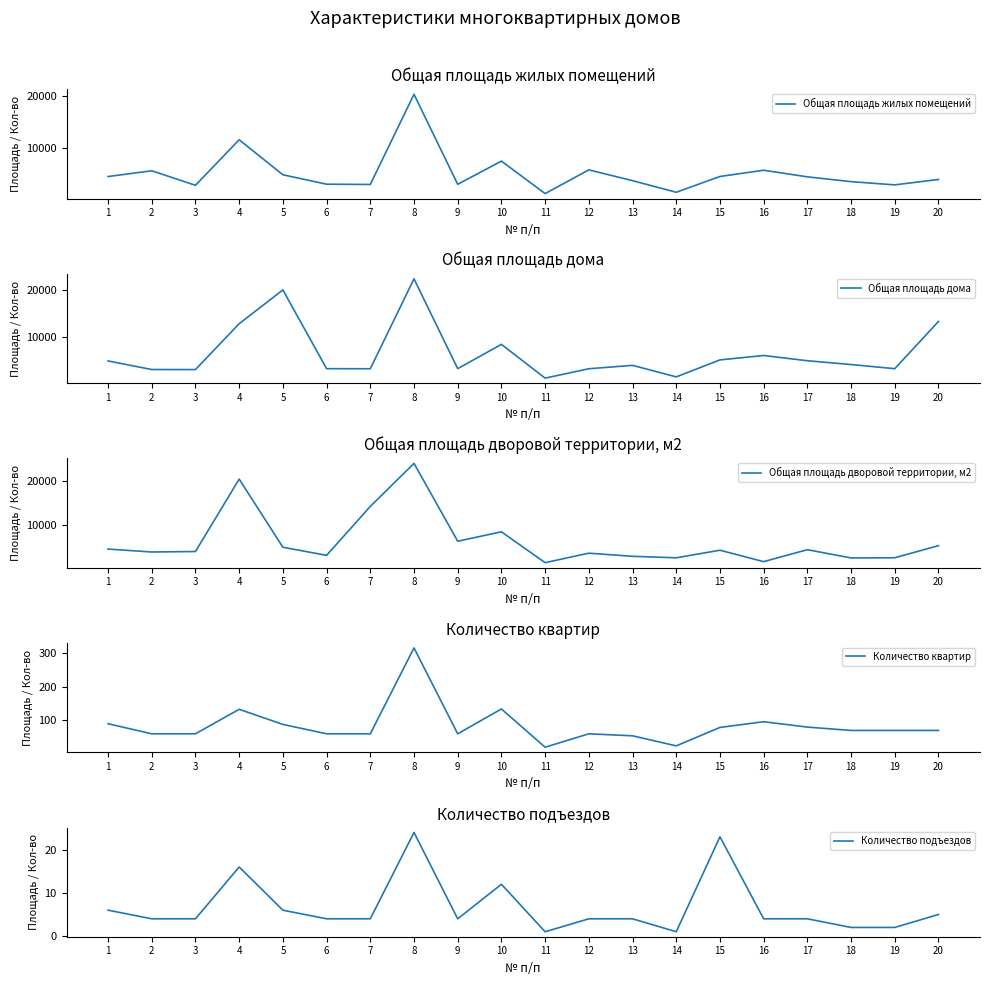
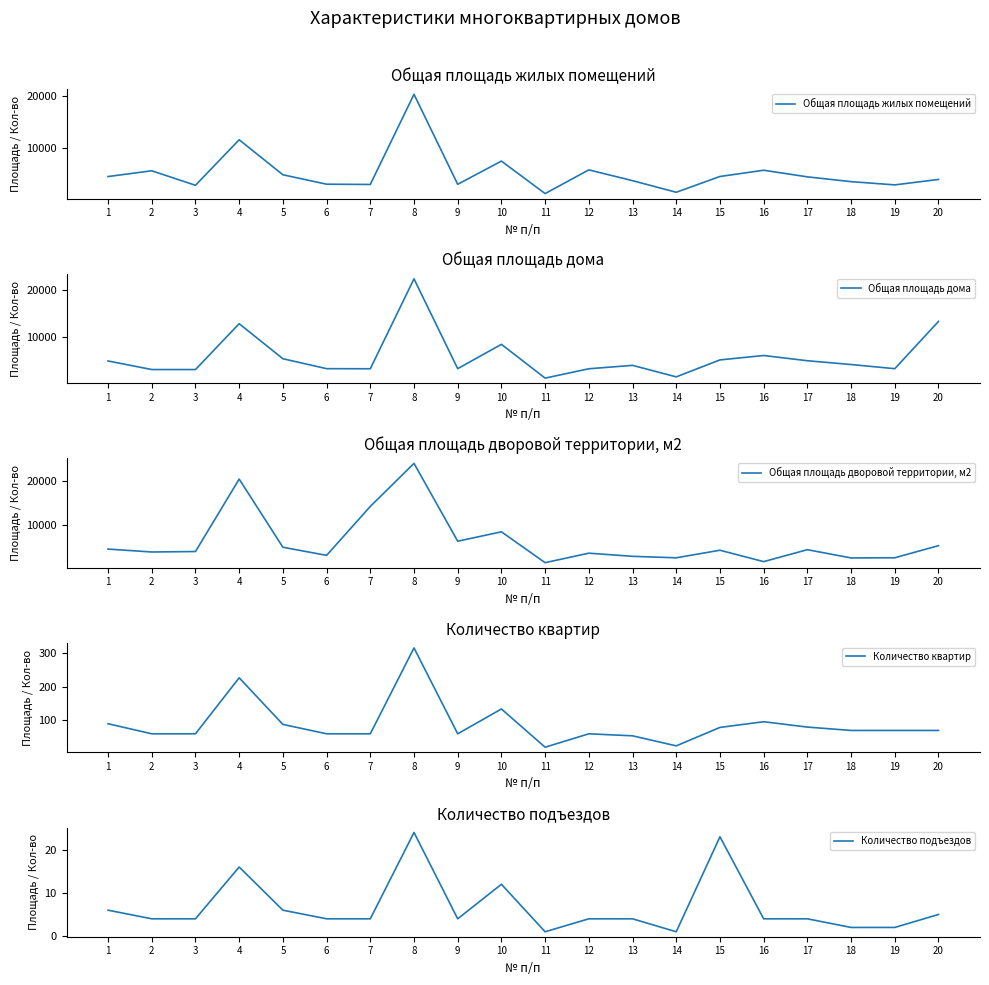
Общая площадь дома, 5: 20000 -> 5000
Количество квартир, 4: 130 -> 230
